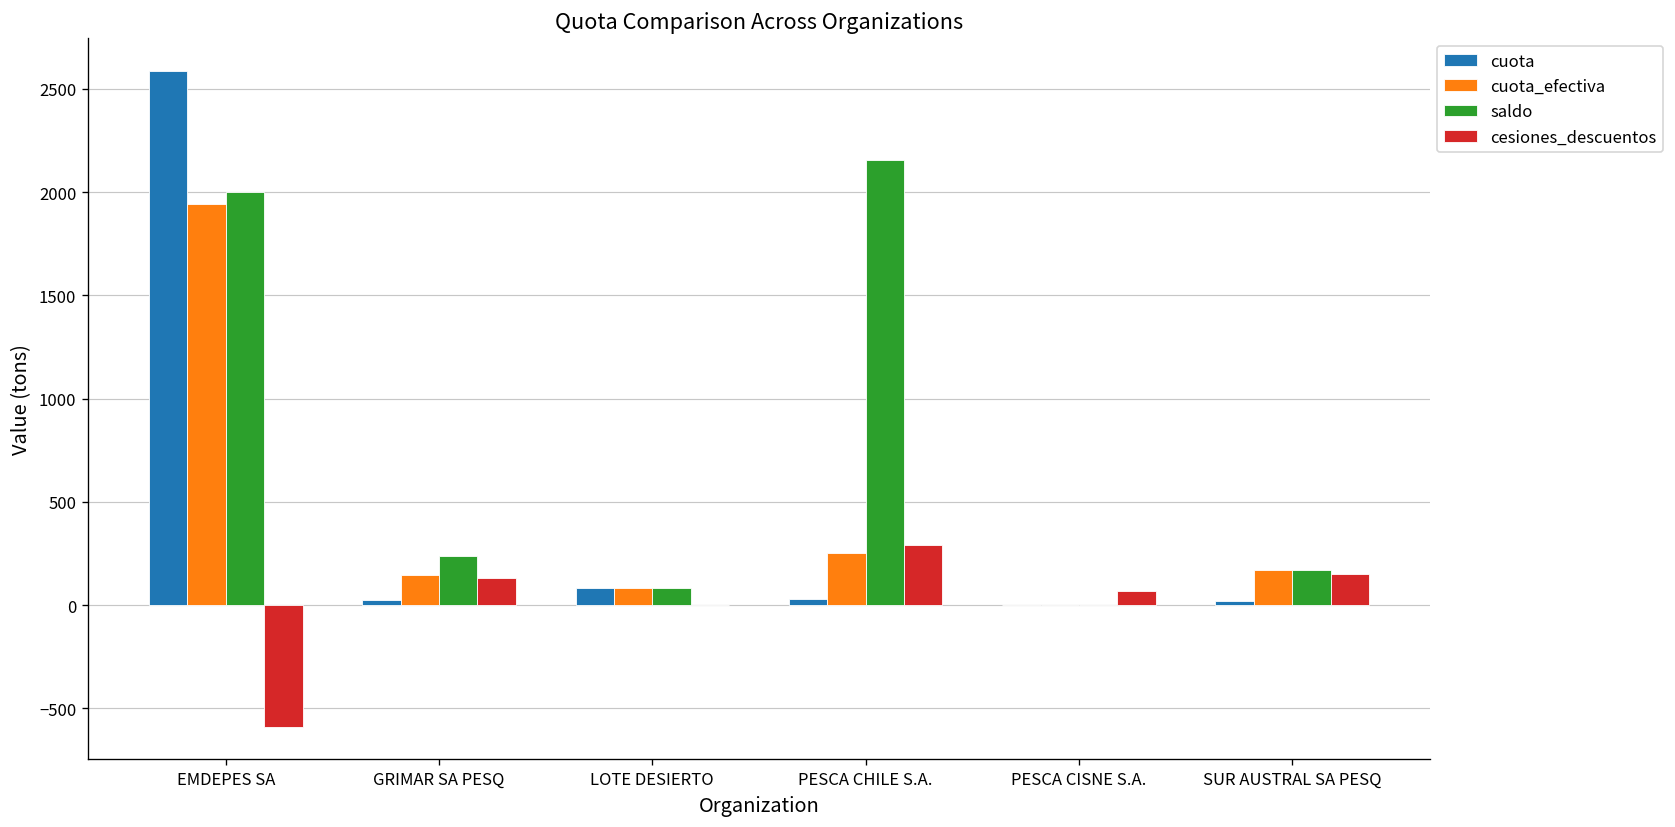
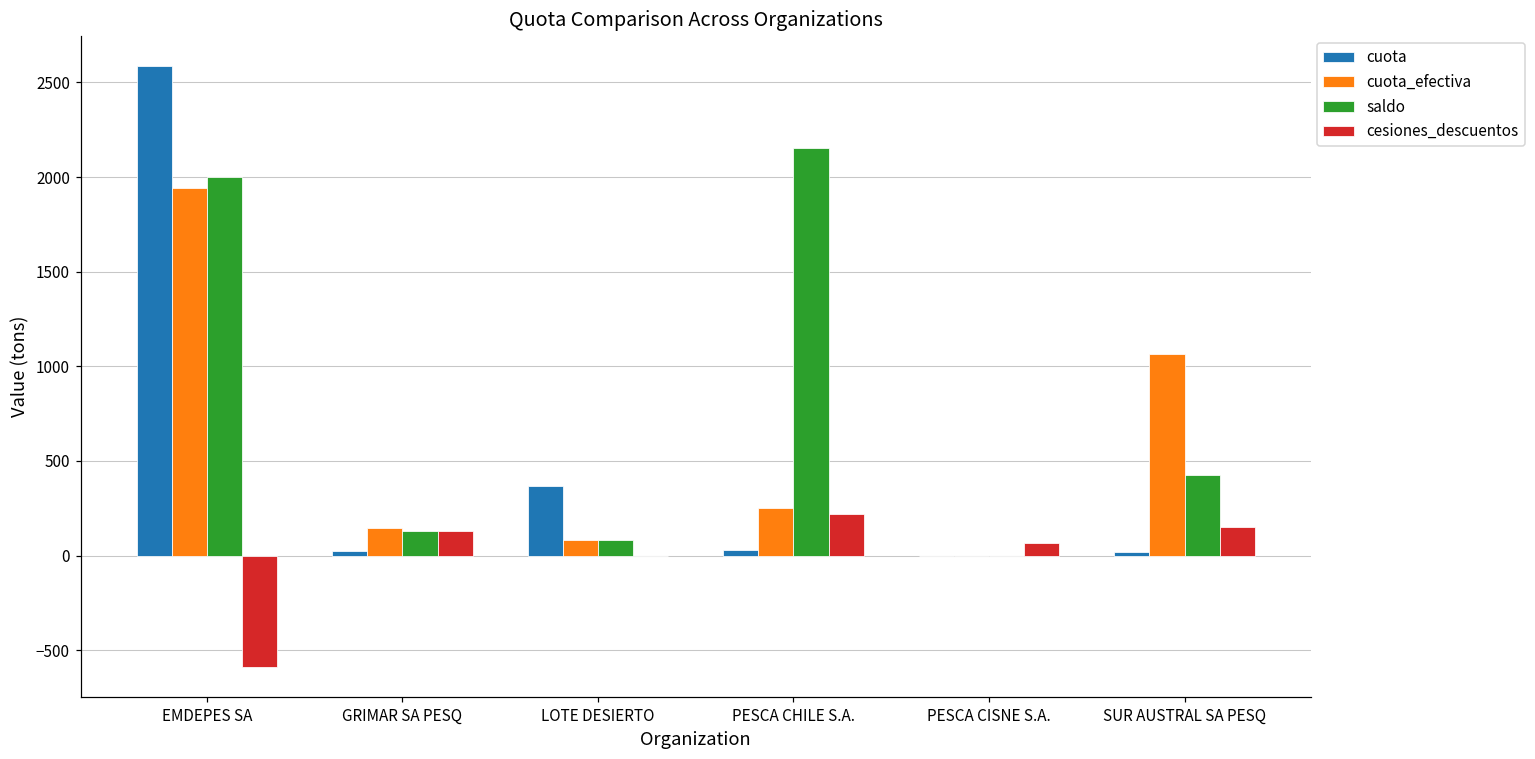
saldo, GRIMAR SA PESQ: 240 -> 130
cuota, LOTE DESIERTO: 80 -> 370
cesiones_descuentos, PESCA CHILE S.A.: 290 -> 220
cuota_efectiva, SUR AUSTRAL SA PESQ: 170 -> 1060
saldo, SUR AUSTRAL SA PESQ: 170 -> 430
